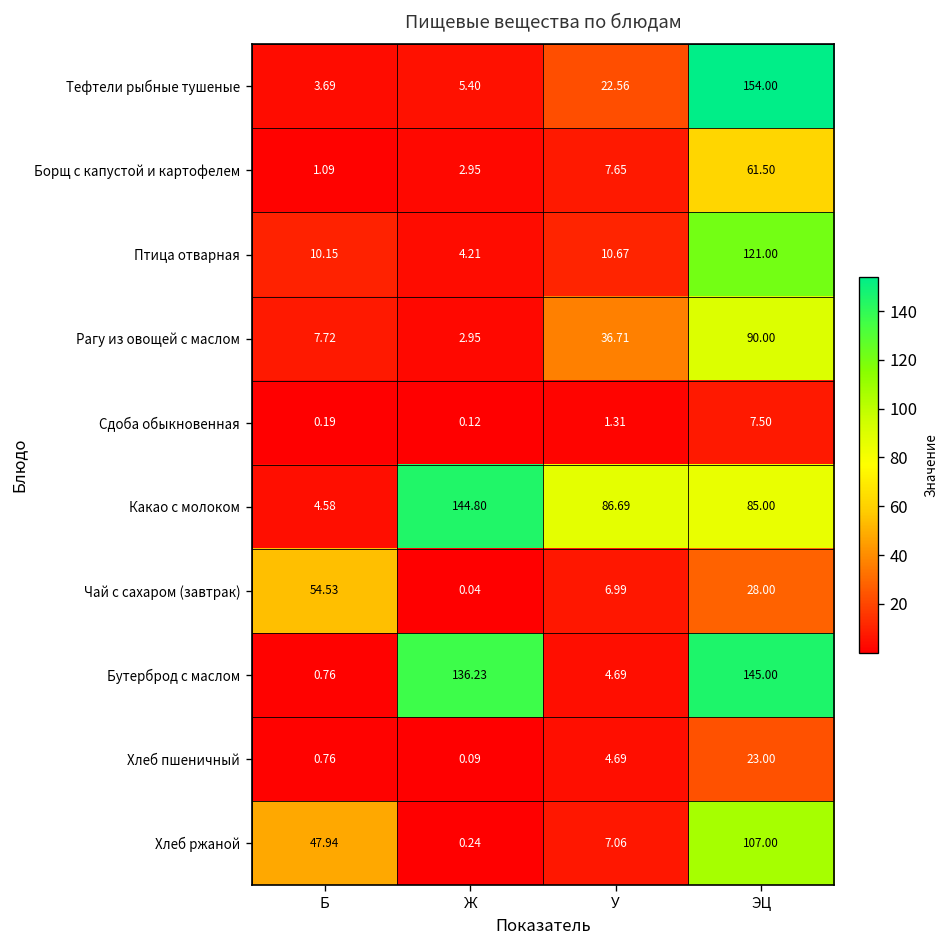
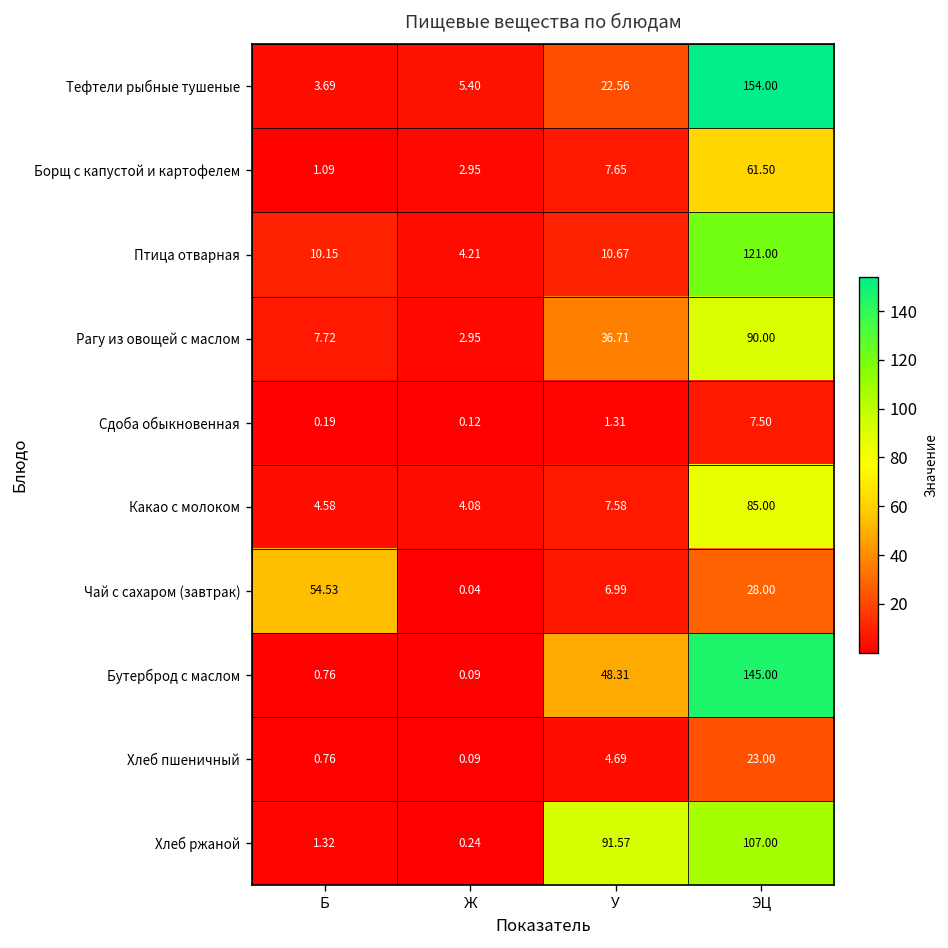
Какао с молоком, Ж: 144.80 -> 4.08
Какао с молоком, У: 86.69 -> 7.58
Бутерброд с маслом, Ж: 136.23 -> 0.09
Бутерброд с маслом, У: 4.69 -> 48.31
Хлеб ржаной, Б: 47.94 -> 1.32
Хлеб ржаной, У: 7.06 -> 91.57
